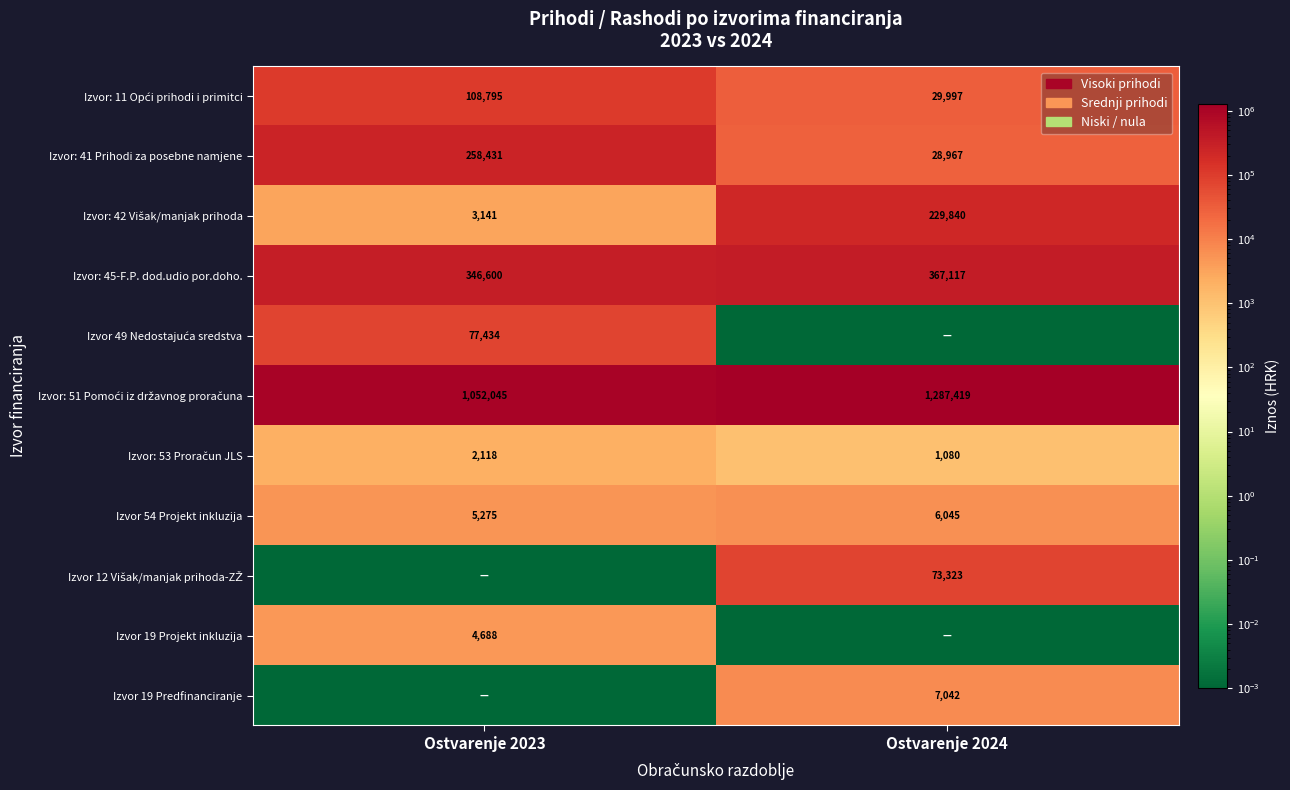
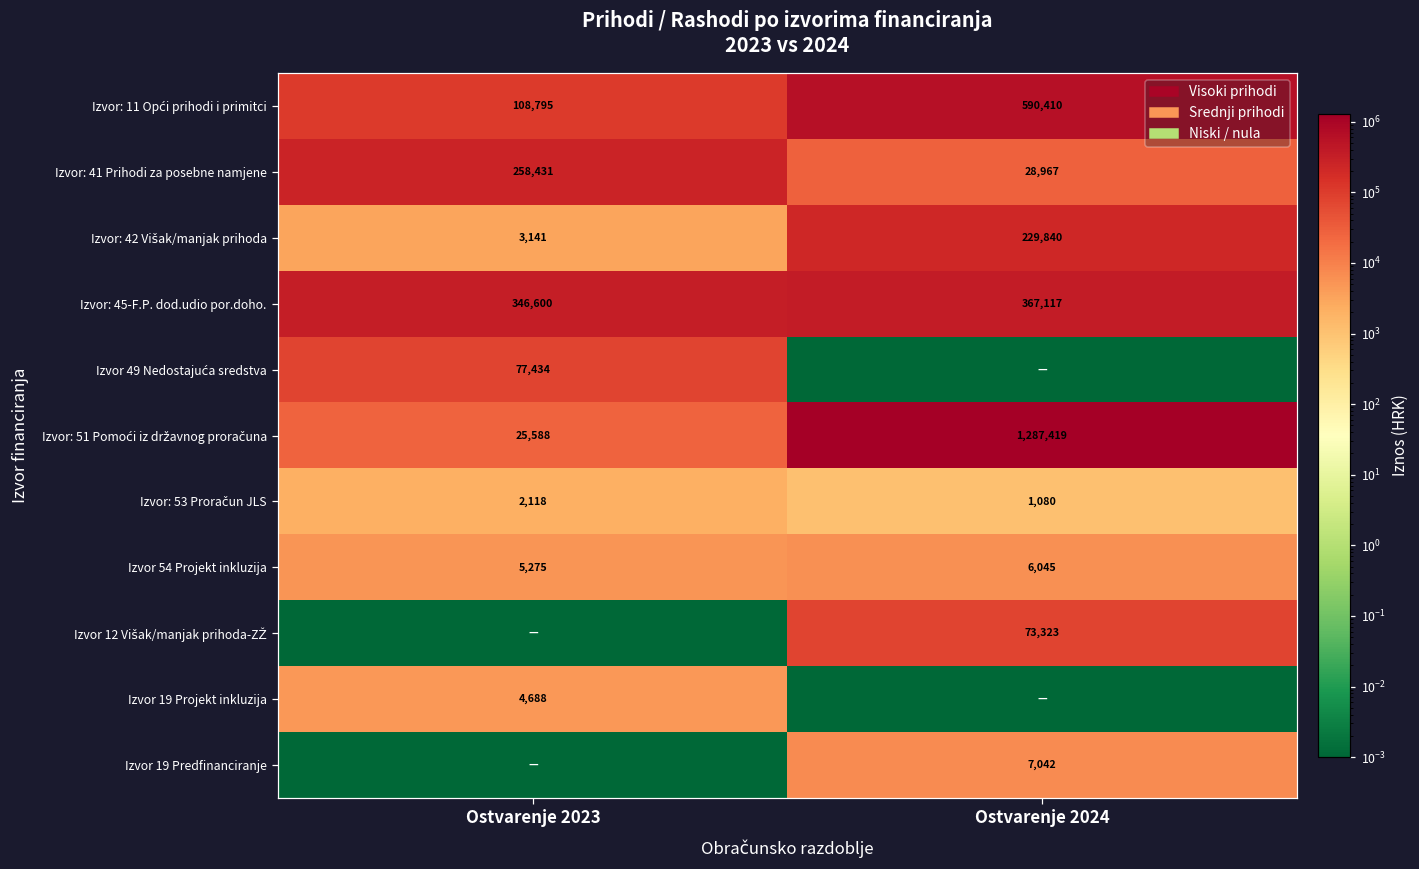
Izvor: 11 Opći prihodi i primitci, Ostvarenje 2024: 29,997 -> 590,410
Izvor: 51 Pomoći iz državnog proračuna, Ostvarenje 2023: 1,052,045 -> 25,588
